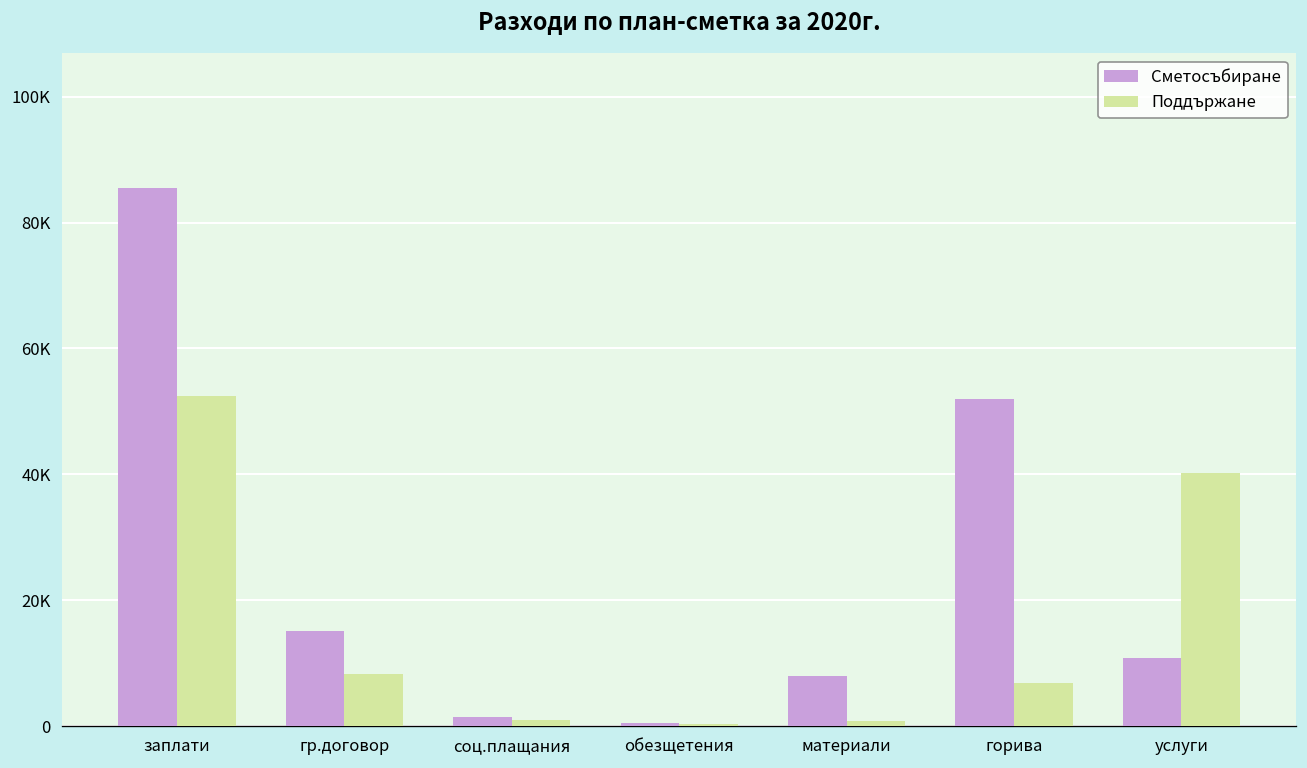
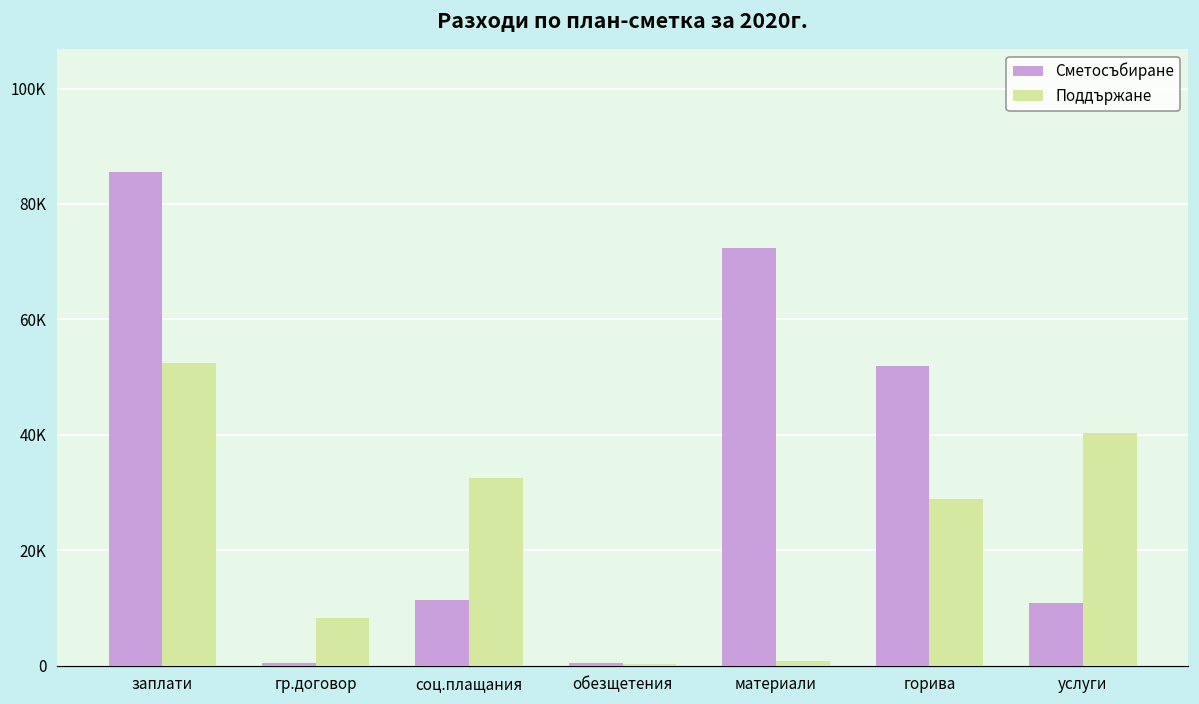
Сметосъбиране, гр.договор: 15000 -> 1000
Сметосъбиране, соц.плащания: 2000 -> 11000
Поддържане, соц.плащания: 1000 -> 32000
Сметосъбиране, материали: 8000 -> 72000
Поддържане, горива: 7000 -> 29000
